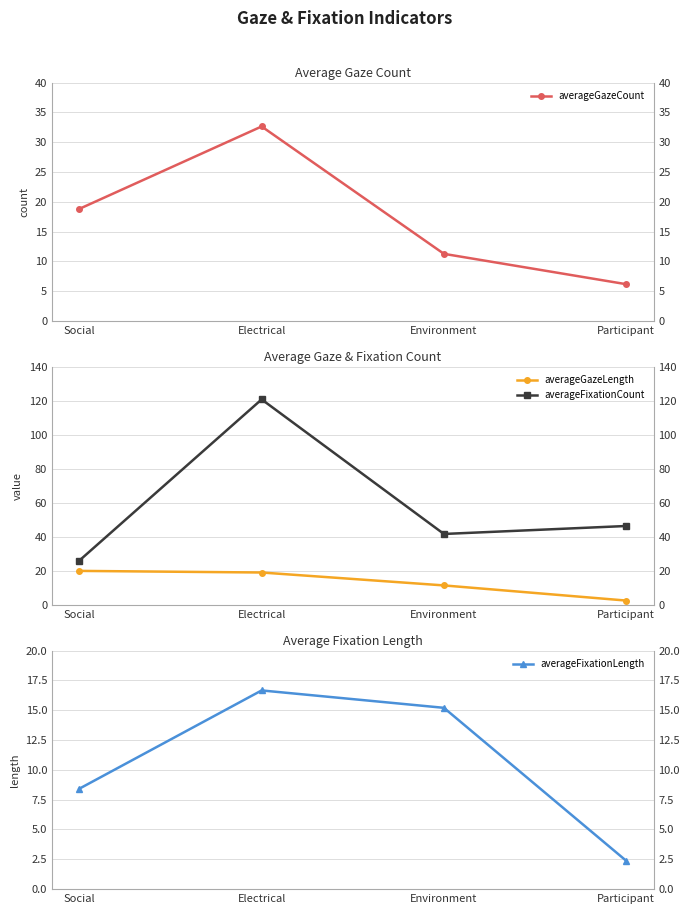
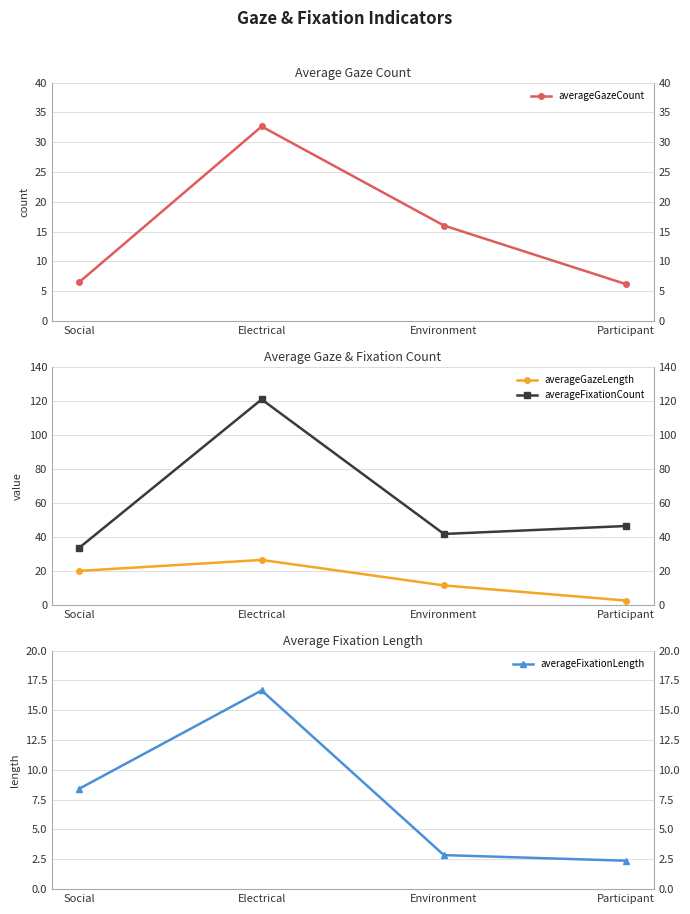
Average Gaze Count, Social: 19 -> 7
Average Gaze Count, Environment: 11 -> 16
Average Gaze & Fixation Count, averageFixationCount, Social: 26 -> 34
Average Gaze & Fixation Count, averageGazeLength, Electrical: 19 -> 27
Average Fixation Length, Environment: 15.2 -> 2.9
